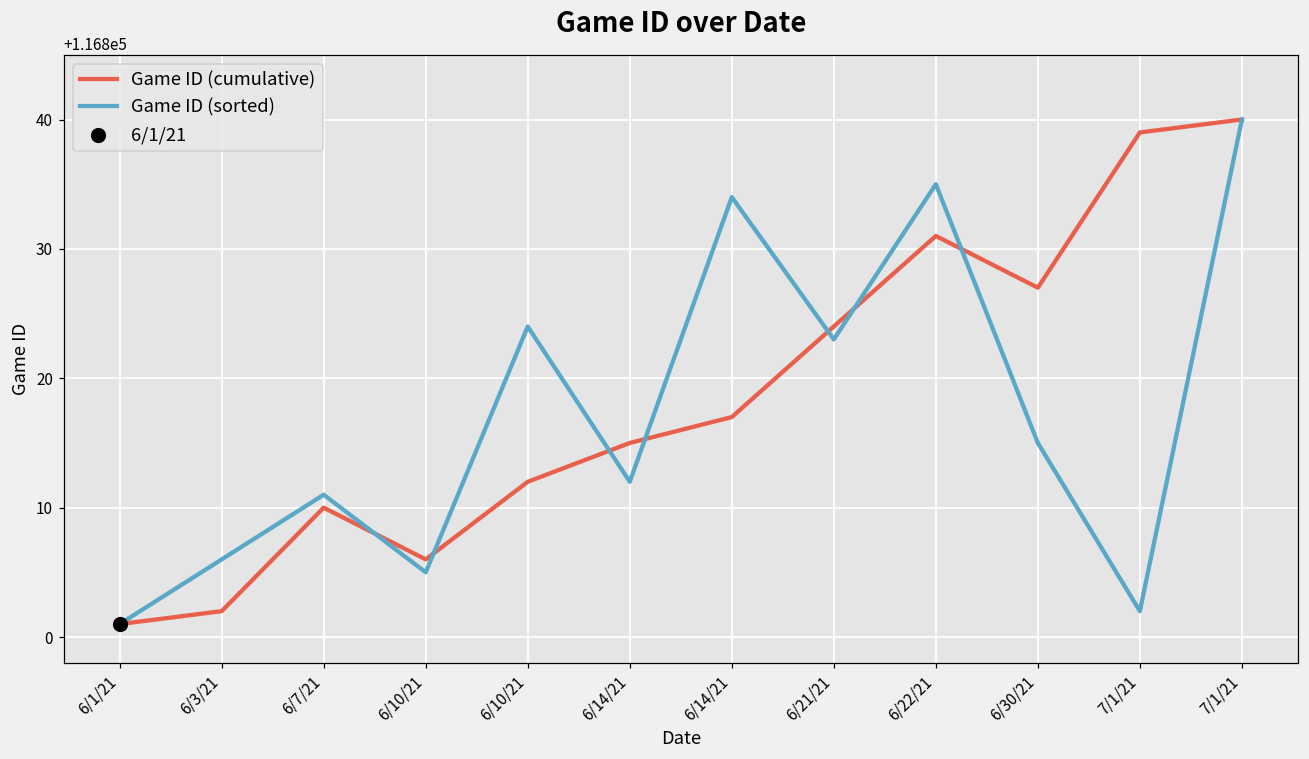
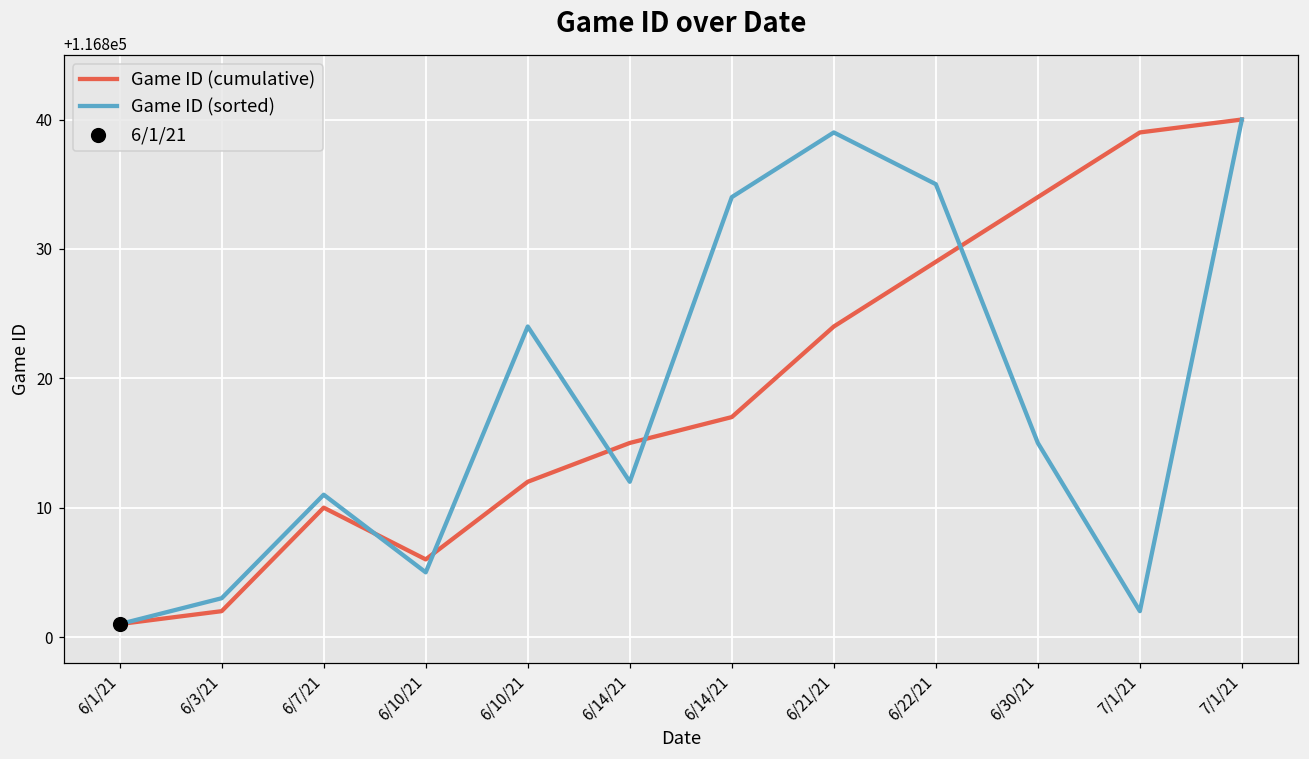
Game ID (sorted), 6/3/21: 116806 -> 116803
Game ID (sorted), 6/21/21: 116823 -> 116839
Game ID (cumulative), 6/22/21: 116831 -> 116829
Game ID (cumulative), 6/30/21: 116827 -> 116834
